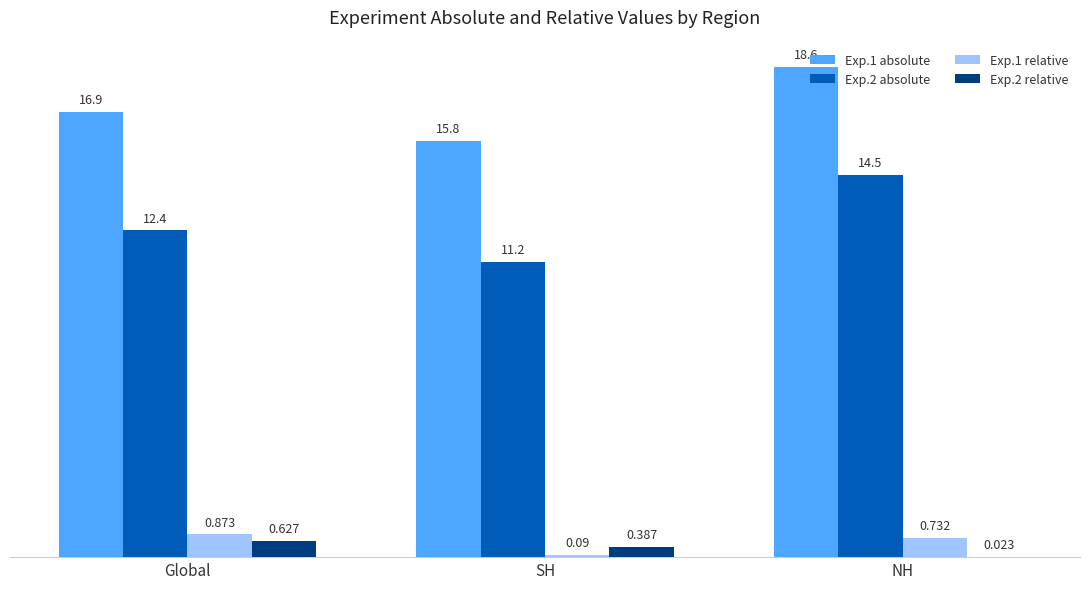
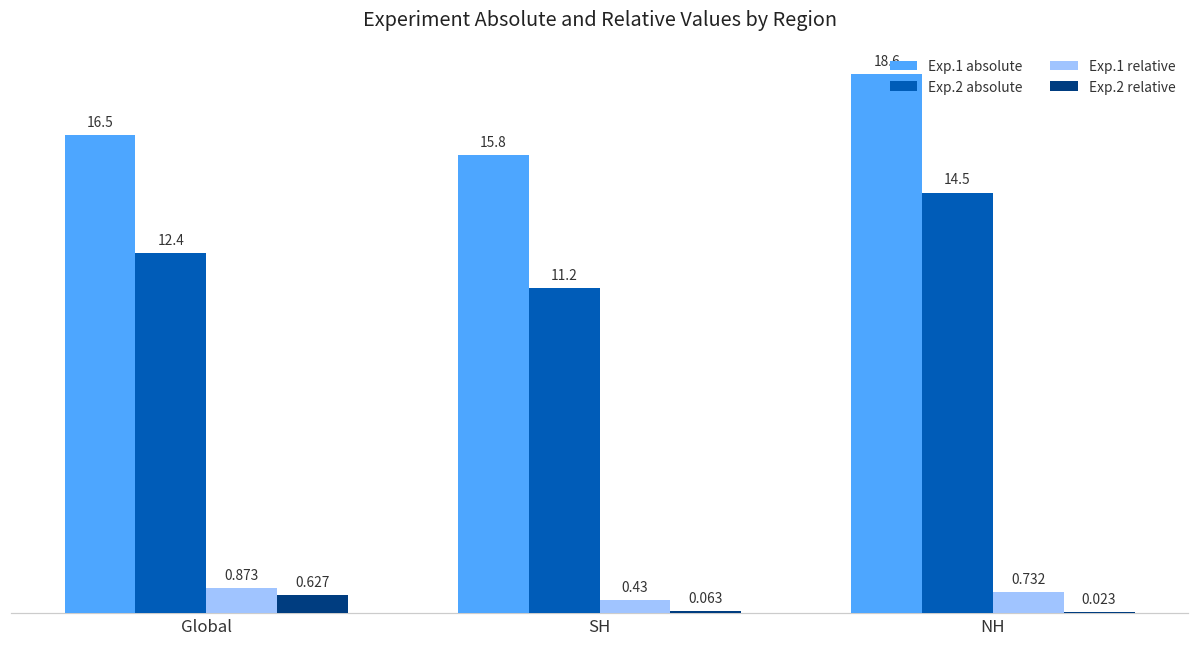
Exp.1 absolute, Global: 16.9 -> 16.5
Exp.1 relative, SH: 0.09 -> 0.43
Exp.2 relative, SH: 0.387 -> 0.063
